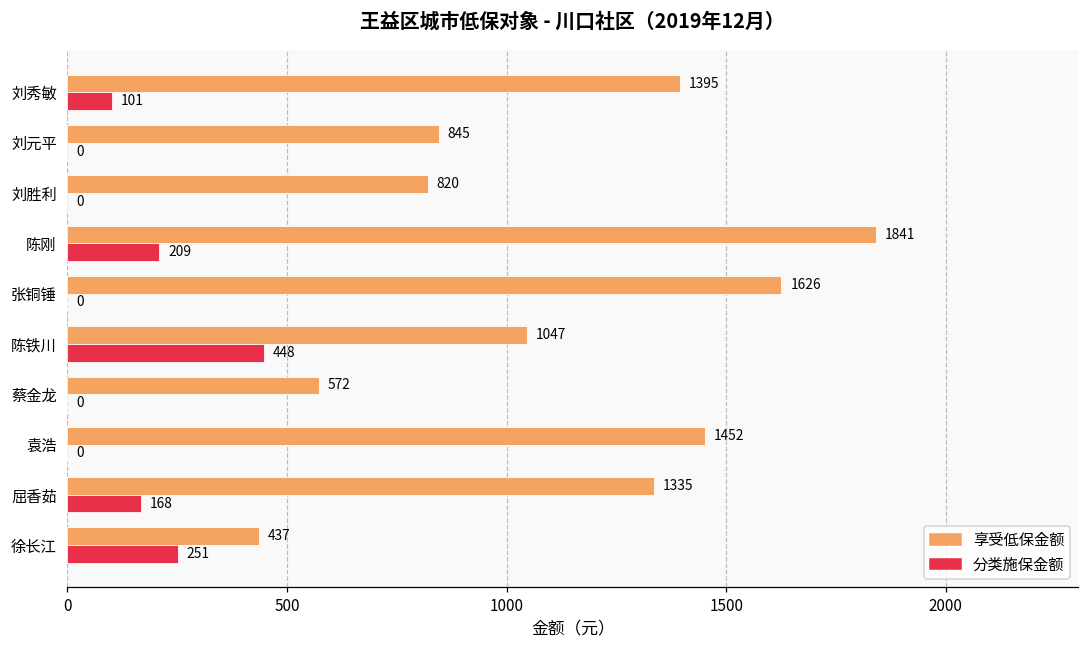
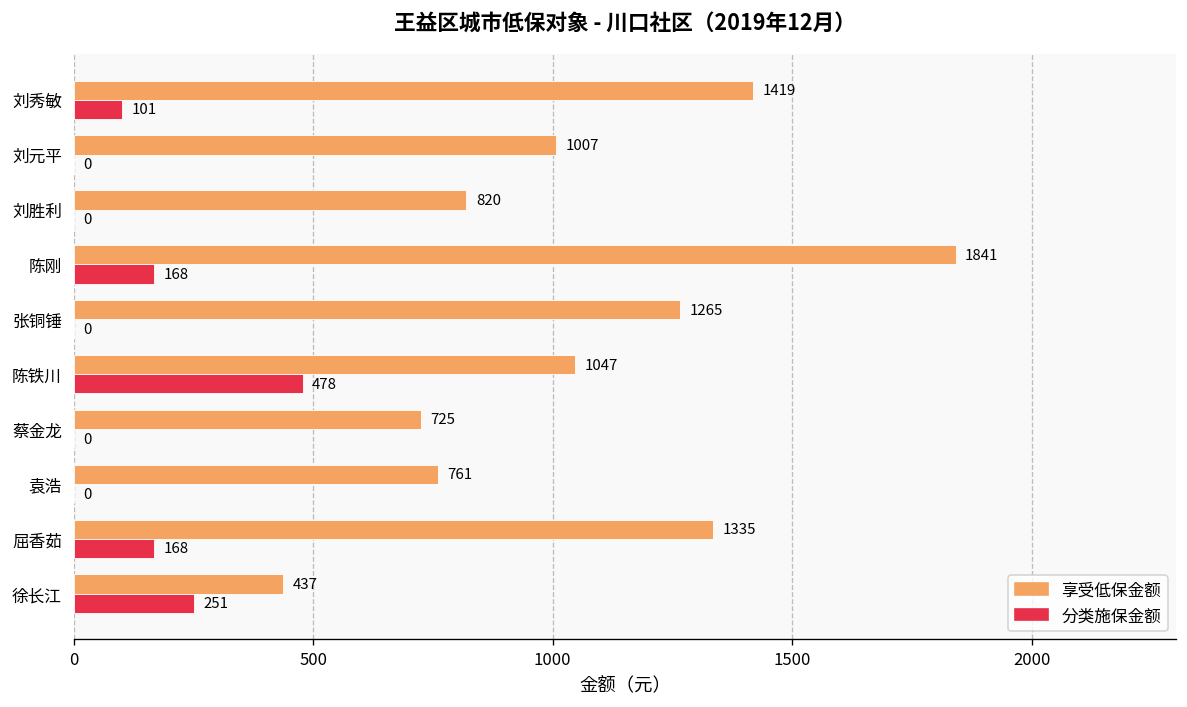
享受低保金额, 刘秀敏: 1395 -> 1419
享受低保金额, 刘元平: 845 -> 1007
分类施保金额, 陈刚: 209 -> 168
享受低保金额, 张铜锤: 1626 -> 1265
分类施保金额, 陈铁川: 448 -> 478
享受低保金额, 蔡金龙: 572 -> 725
享受低保金额, 袁浩: 1452 -> 761
